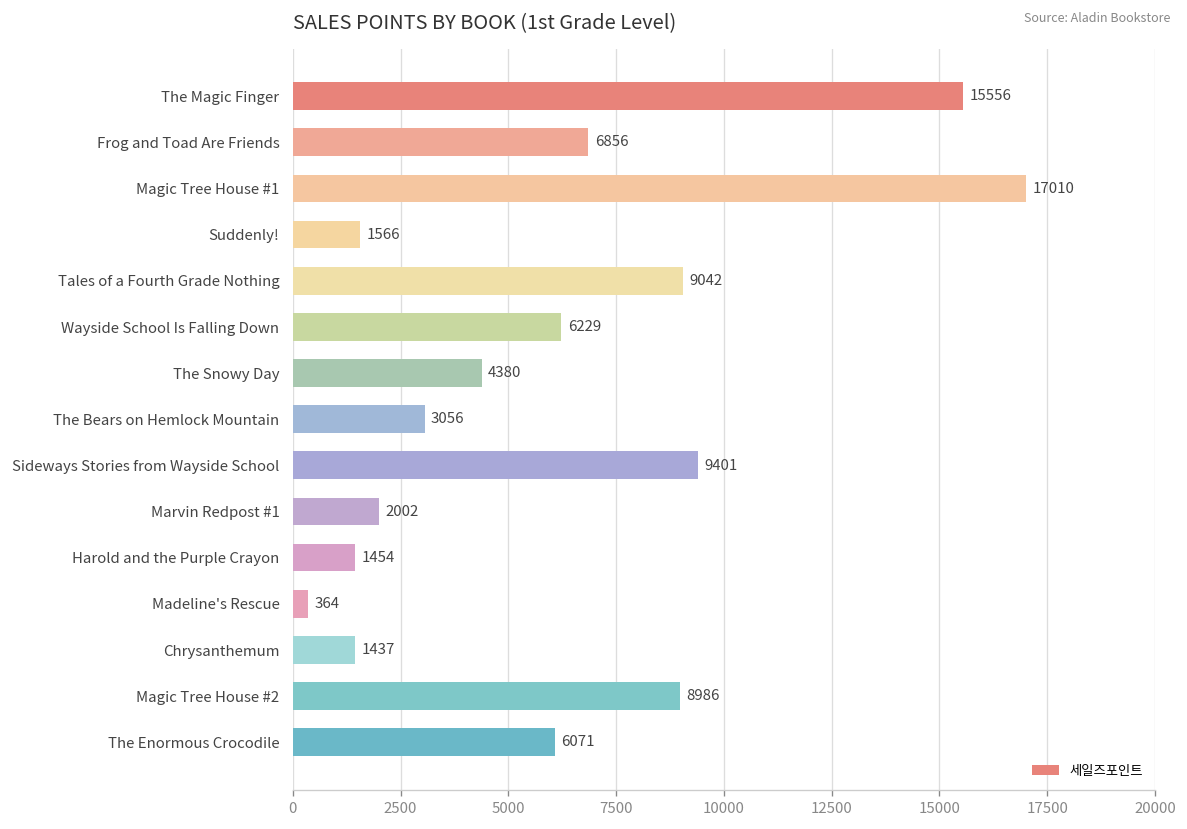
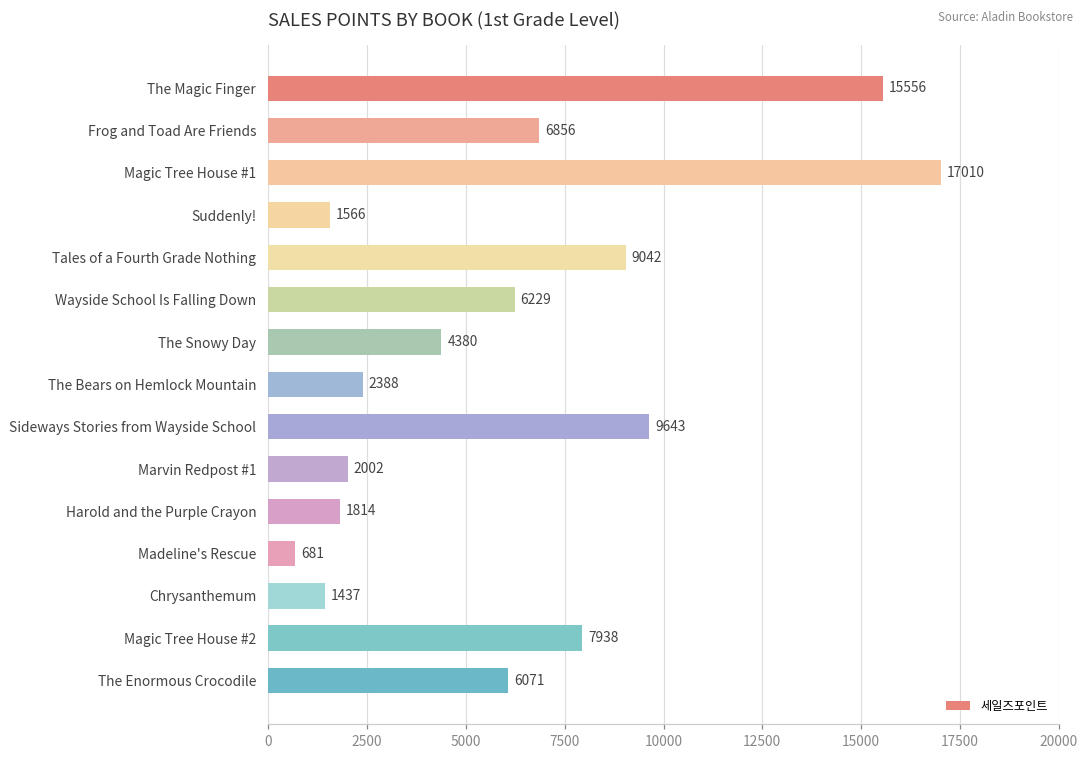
The Bears on Hemlock Mountain: 3056 -> 2388
Sideways Stories from Wayside School: 9401 -> 9643
Harold and the Purple Crayon: 1454 -> 1814
Madeline's Rescue: 364 -> 681
Magic Tree House #2: 8986 -> 7938
